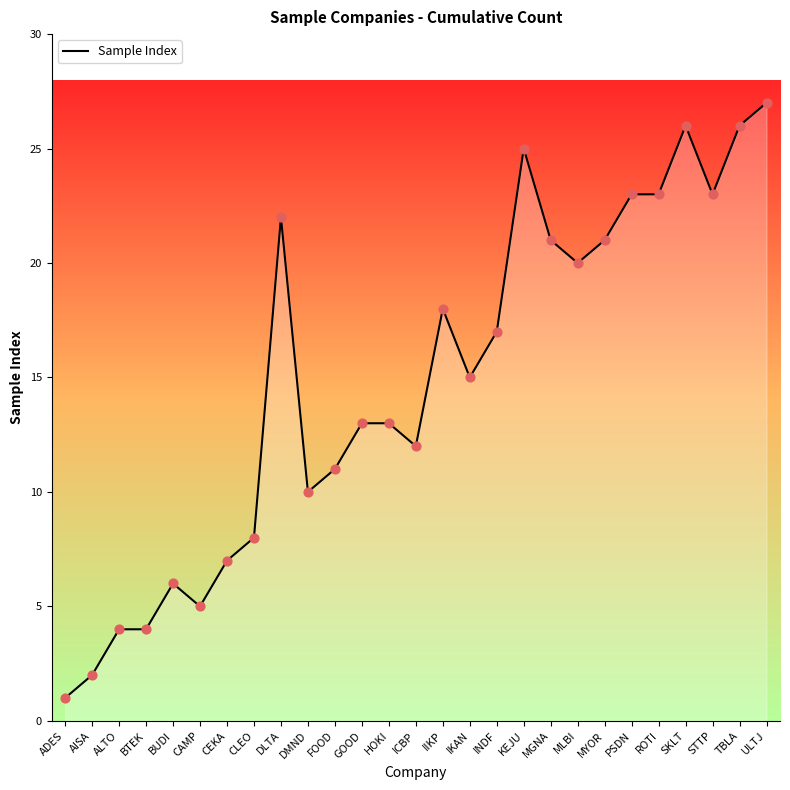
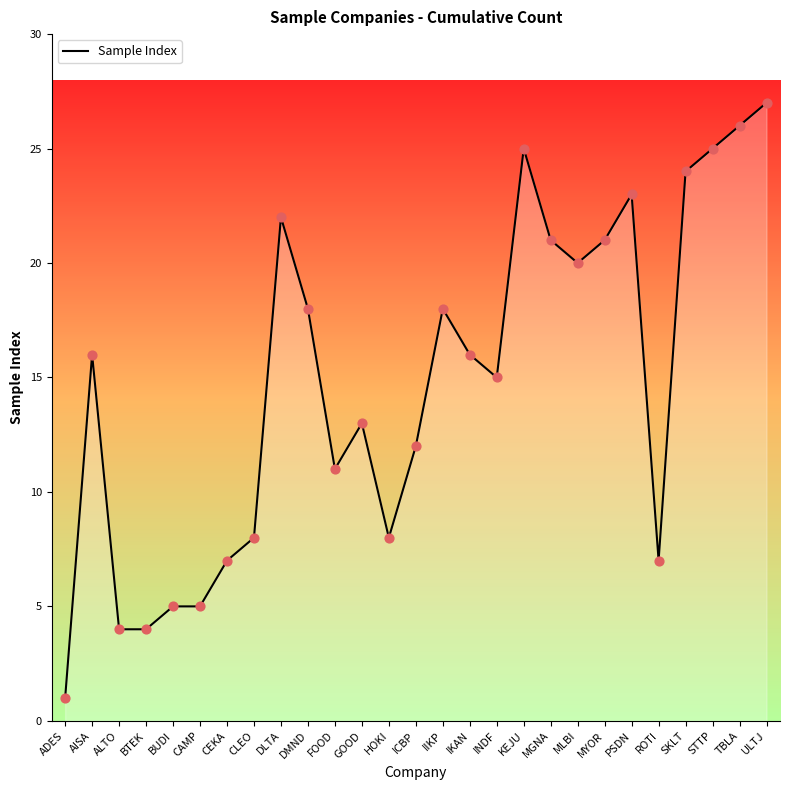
AISA: 2 -> 16
BUDI: 6 -> 5
DMND: 10 -> 18
HOKI: 13 -> 8
IKAN: 15 -> 16
INDF: 17 -> 15
ROTI: 23 -> 7
SKLT: 26 -> 24
STTP: 23 -> 25
